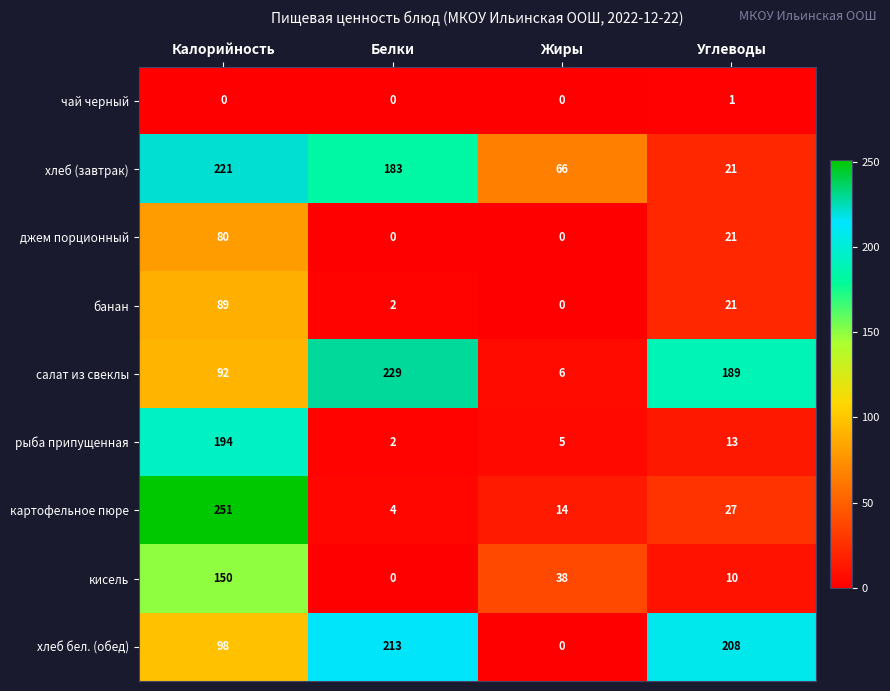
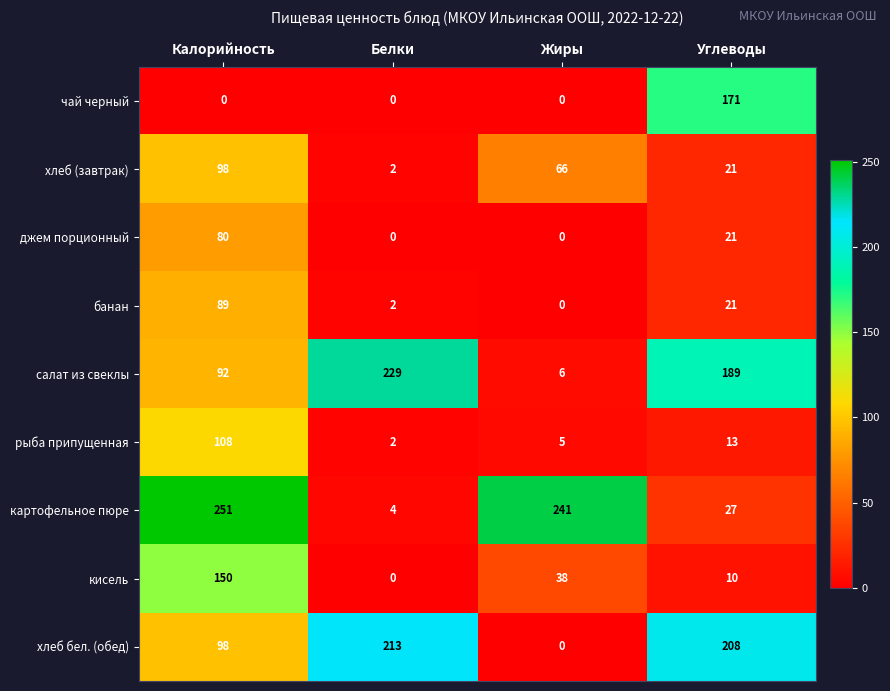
чай черный, Углеводы: 1 -> 171
хлеб (завтрак), Калорийность: 221 -> 98
хлеб (завтрак), Белки: 183 -> 2
рыба припущенная, Калорийность: 194 -> 108
картофельное пюре, Жиры: 14 -> 241
